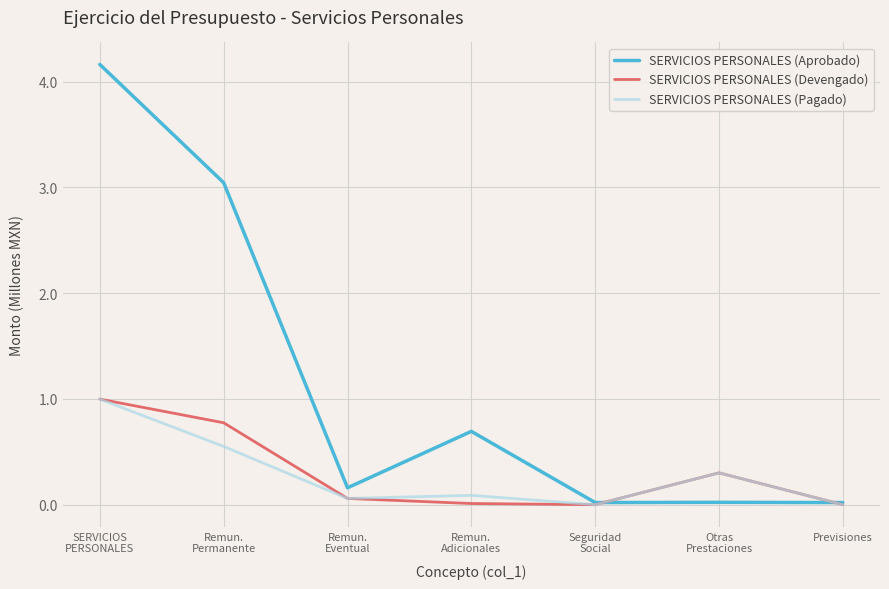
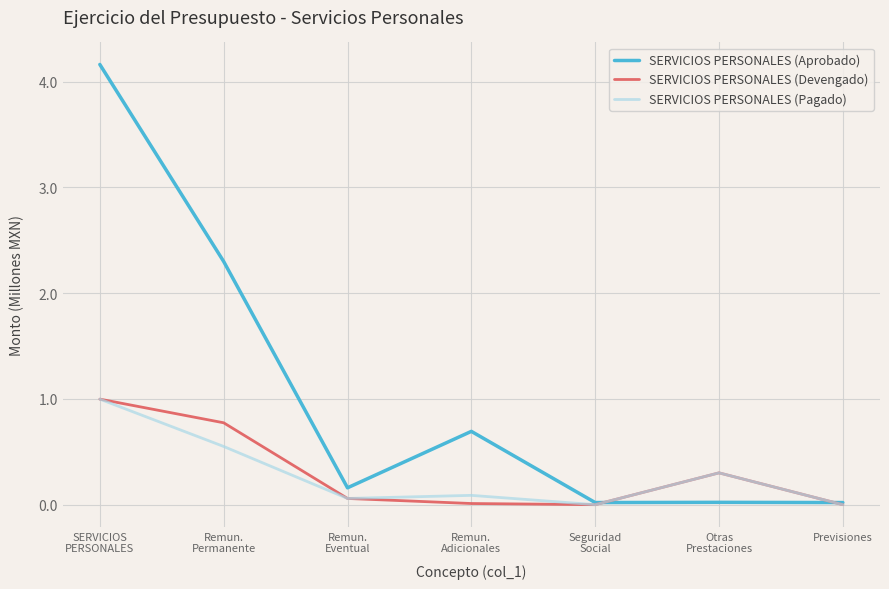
SERVICIOS PERSONALES (Aprobado), Remun. Permanente: 3.04 -> 2.30
